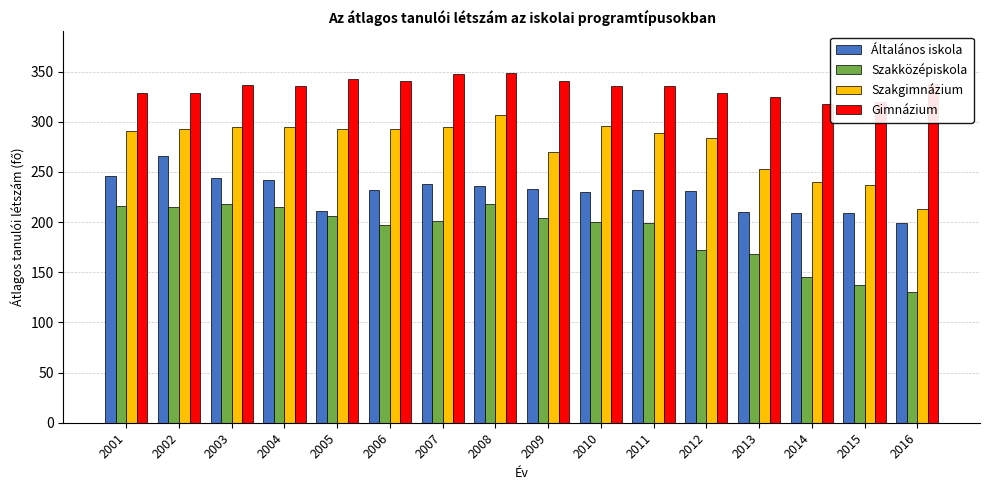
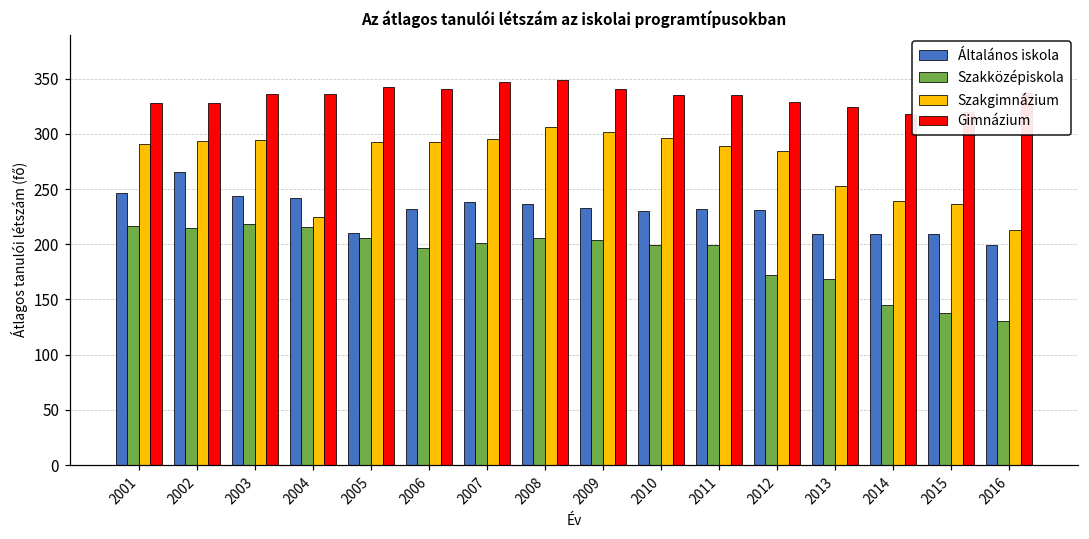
Szakgimnázium, 2004: 294 -> 225
Szakközépiskola, 2008: 218 -> 206
Szakgimnázium, 2009: 270 -> 301
